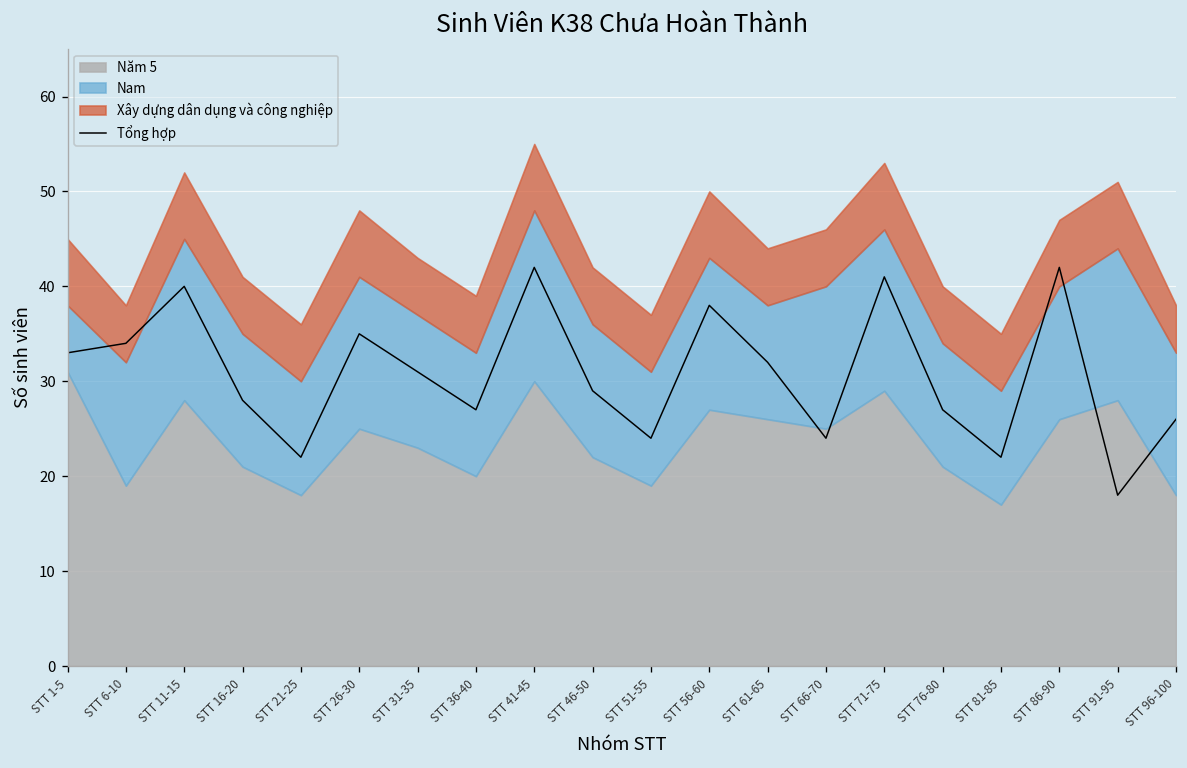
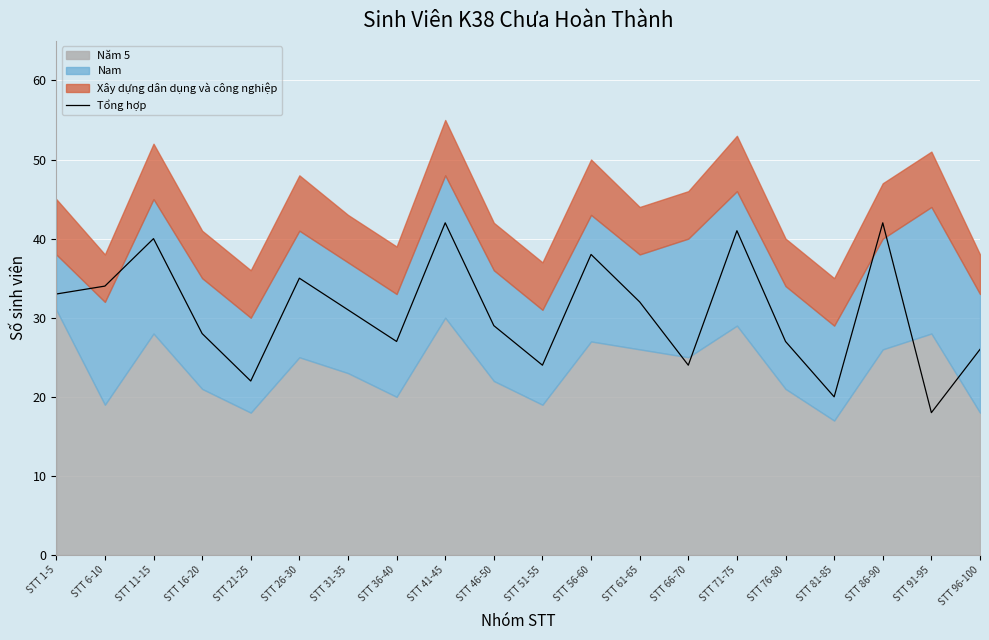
Tổng hợp, STT 81-85: 22 -> 20
